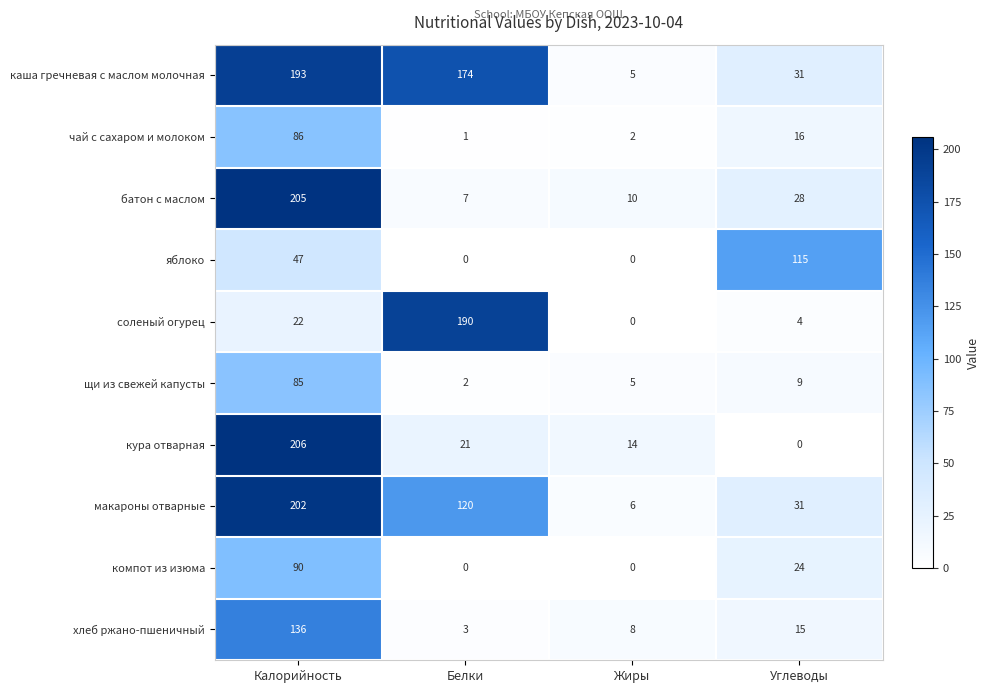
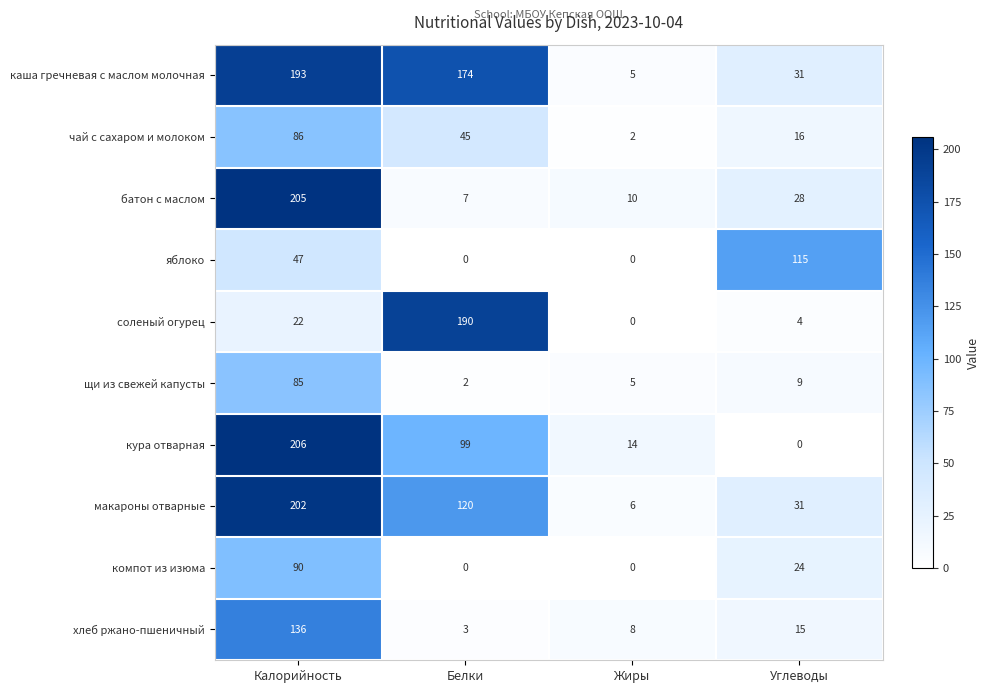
чай с сахаром и молоком, Белки: 1 -> 45
кура отварная, Белки: 21 -> 99
